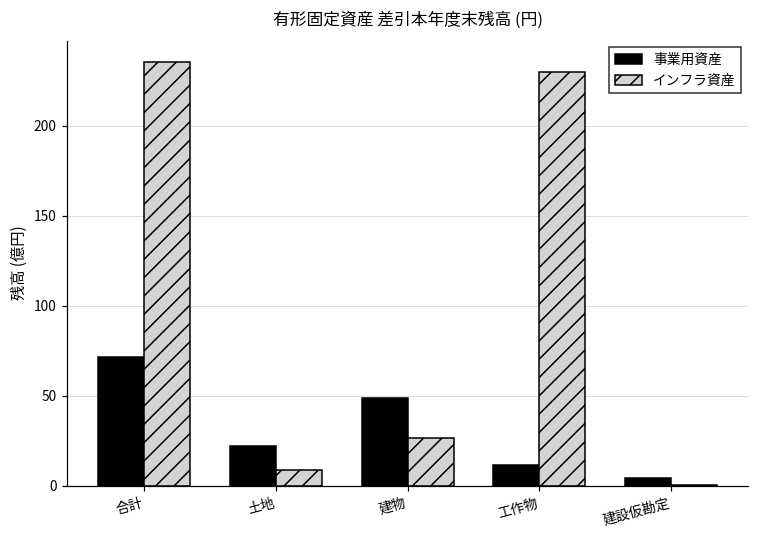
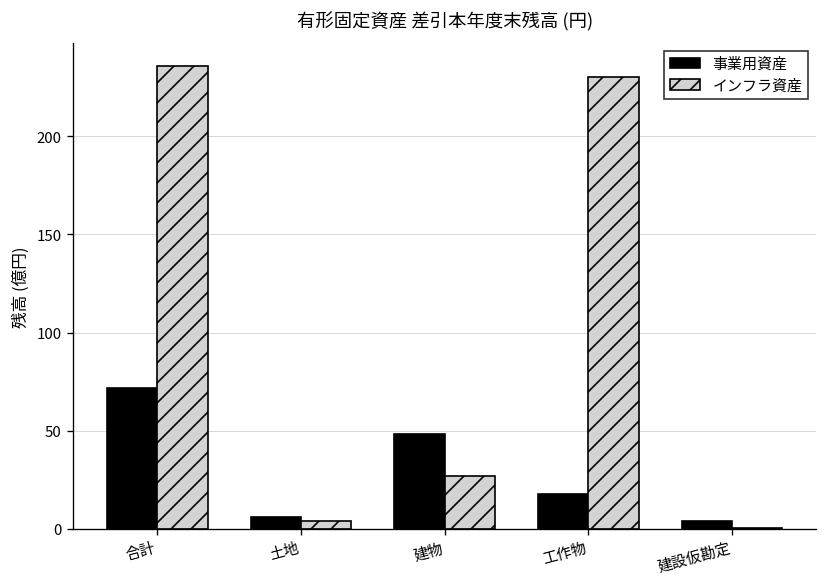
事業用資産, 土地: 22 -> 6
インフラ資産, 土地: 9 -> 4
事業用資産, 工作物: 12 -> 18
